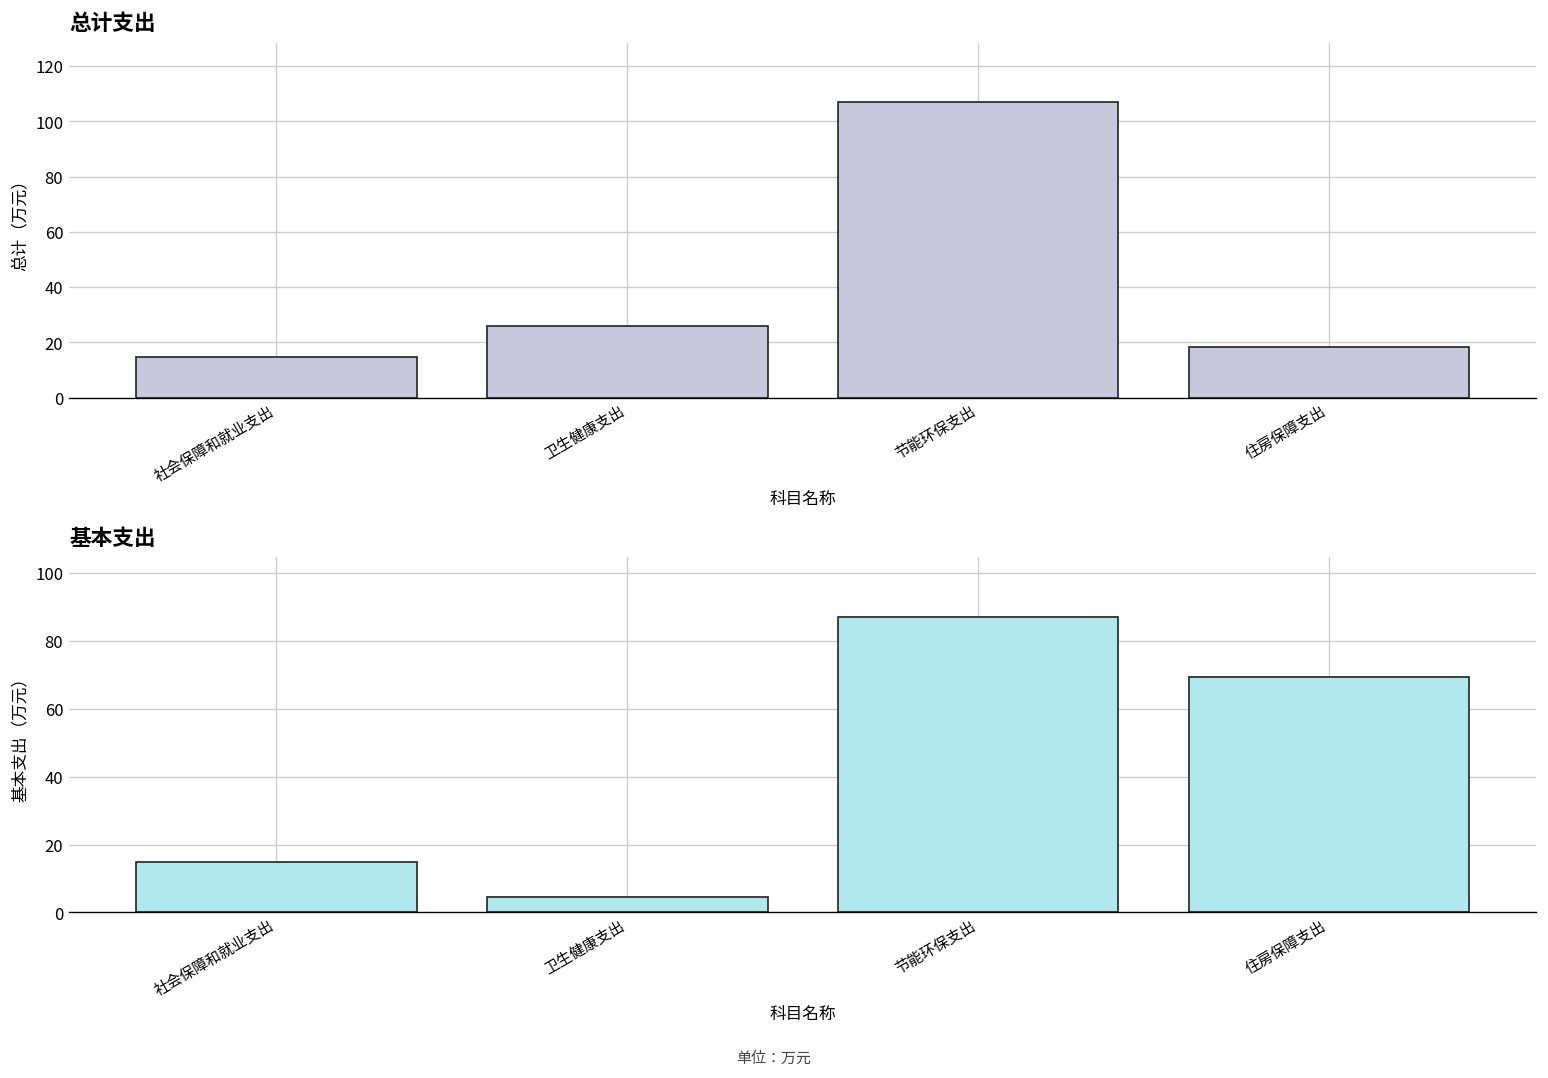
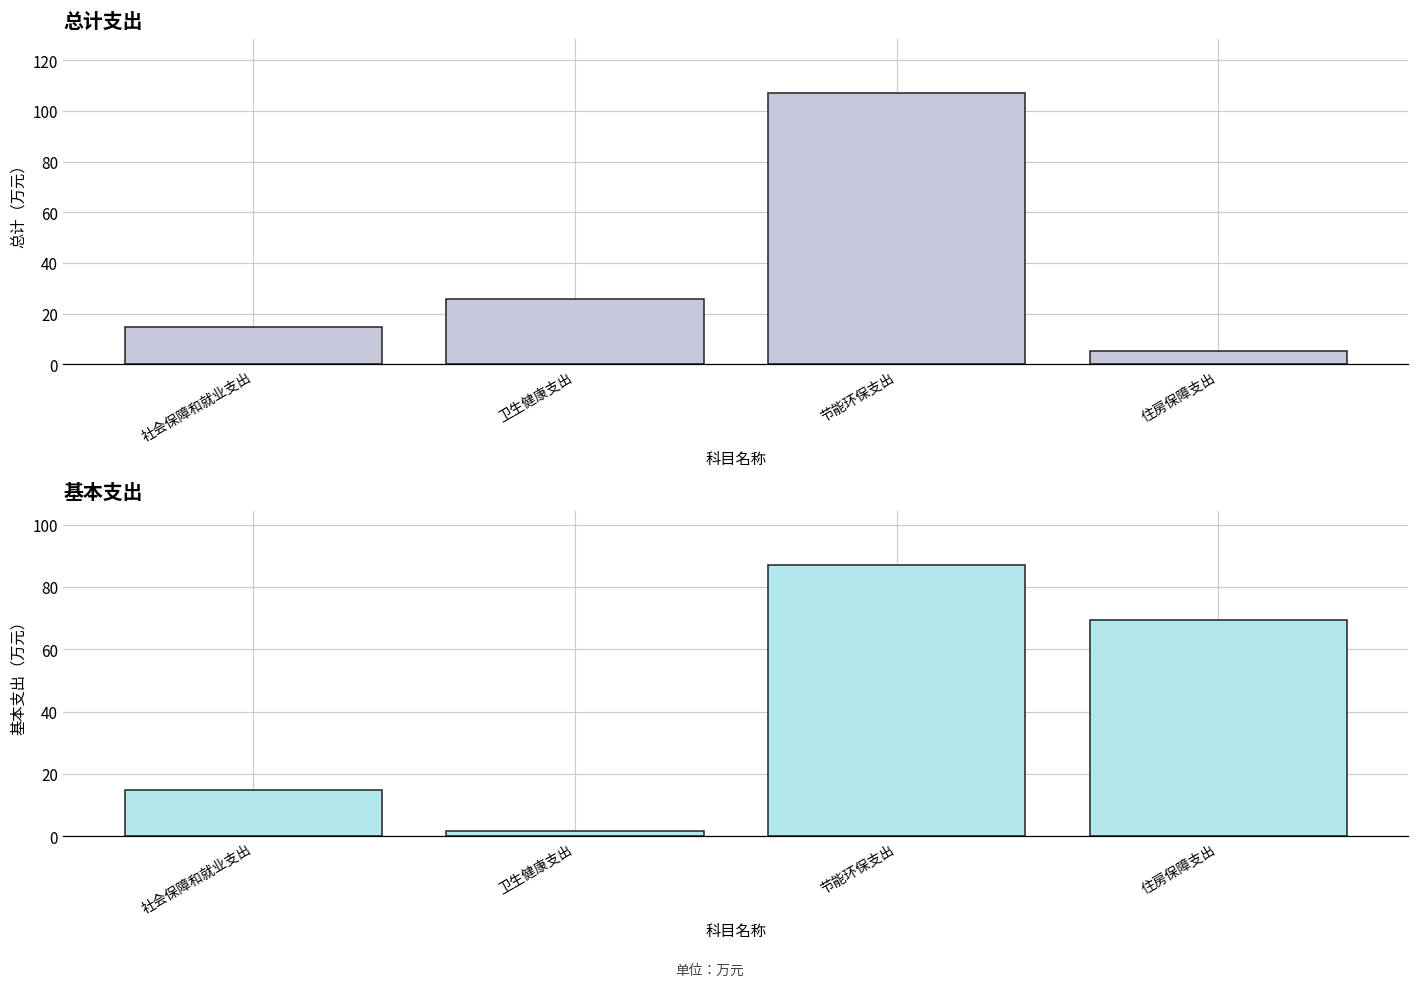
总计支出, 住房保障支出: 18 -> 5
基本支出, 卫生健康支出: 5 -> 2
